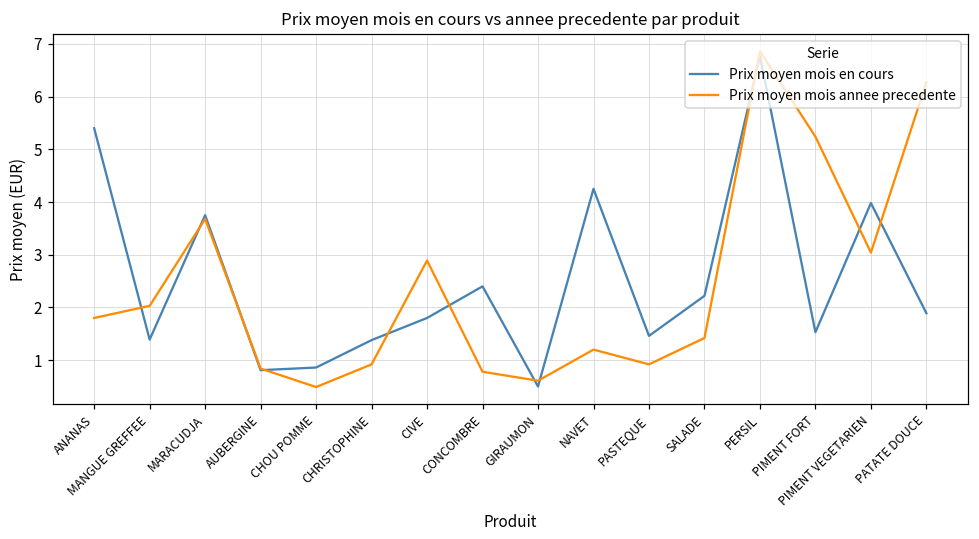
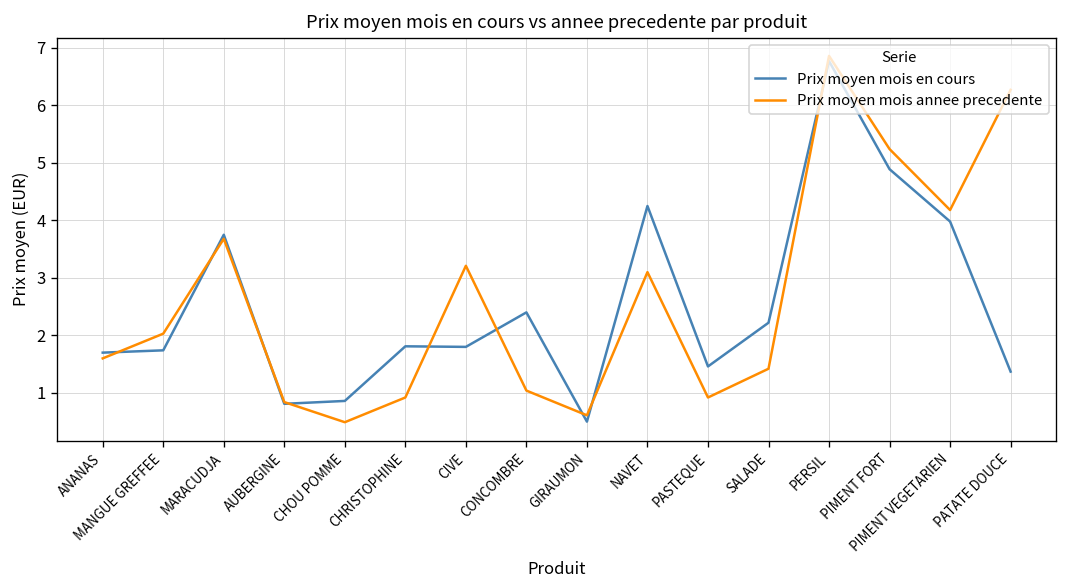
Prix moyen mois en cours, ANANAS: 5.4 -> 1.7
Prix moyen mois annee precedente, ANANAS: 1.8 -> 1.6
Prix moyen mois en cours, MANGUE GREFFEE: 1.4 -> 1.7
Prix moyen mois en cours, CHRISTOPHINE: 1.4 -> 1.8
Prix moyen mois annee precedente, CIVE: 2.9 -> 3.2
Prix moyen mois annee precedente, CONCOMBRE: 0.8 -> 1.0
Prix moyen mois annee precedente, NAVET: 1.2 -> 3.1
Prix moyen mois en cours, PIMENT FORT: 1.5 -> 4.9
Prix moyen mois annee precedente, PIMENT VEGETARIEN: 3.0 -> 4.2
Prix moyen mois en cours, PATATE DOUCE: 1.9 -> 1.4
